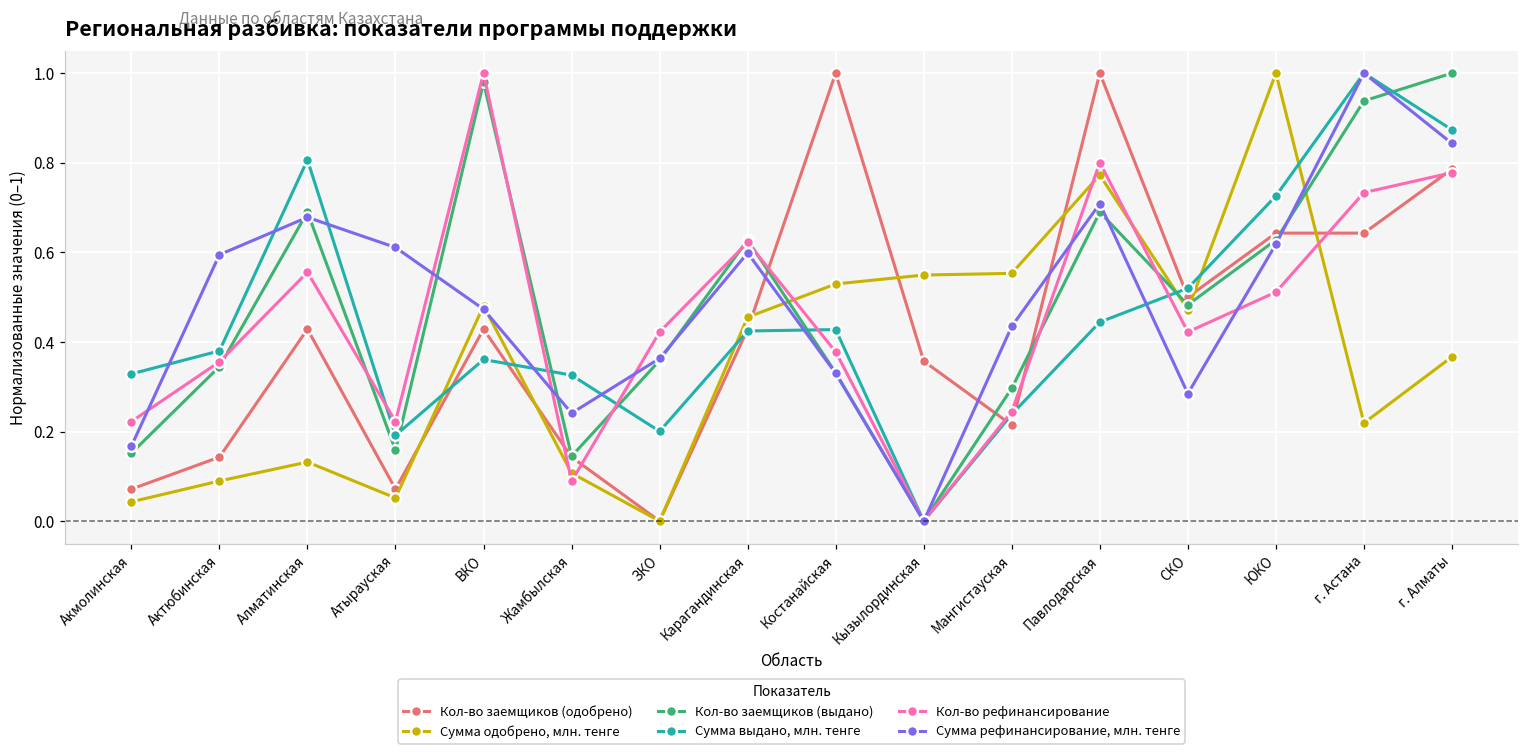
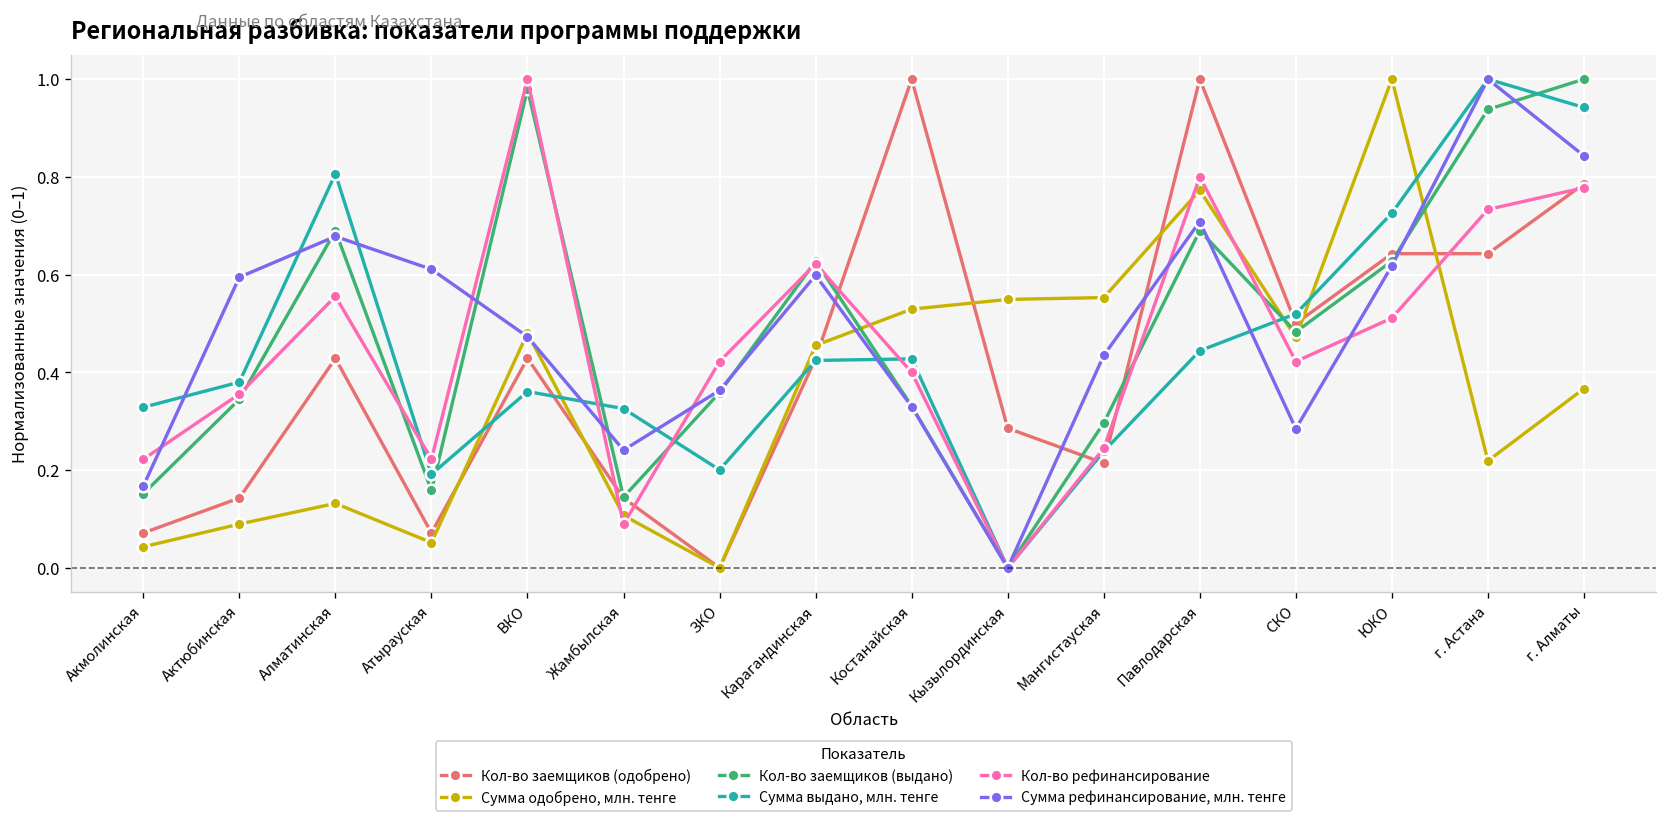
Кол-во рефинансирование, Костанайская: 0.38 -> 0.40
Кол-во заемщиков (одобрено), Кызылординская: 0.36 -> 0.29
Сумма выдано, млн. тенге, г. Алматы: 0.87 -> 0.94
